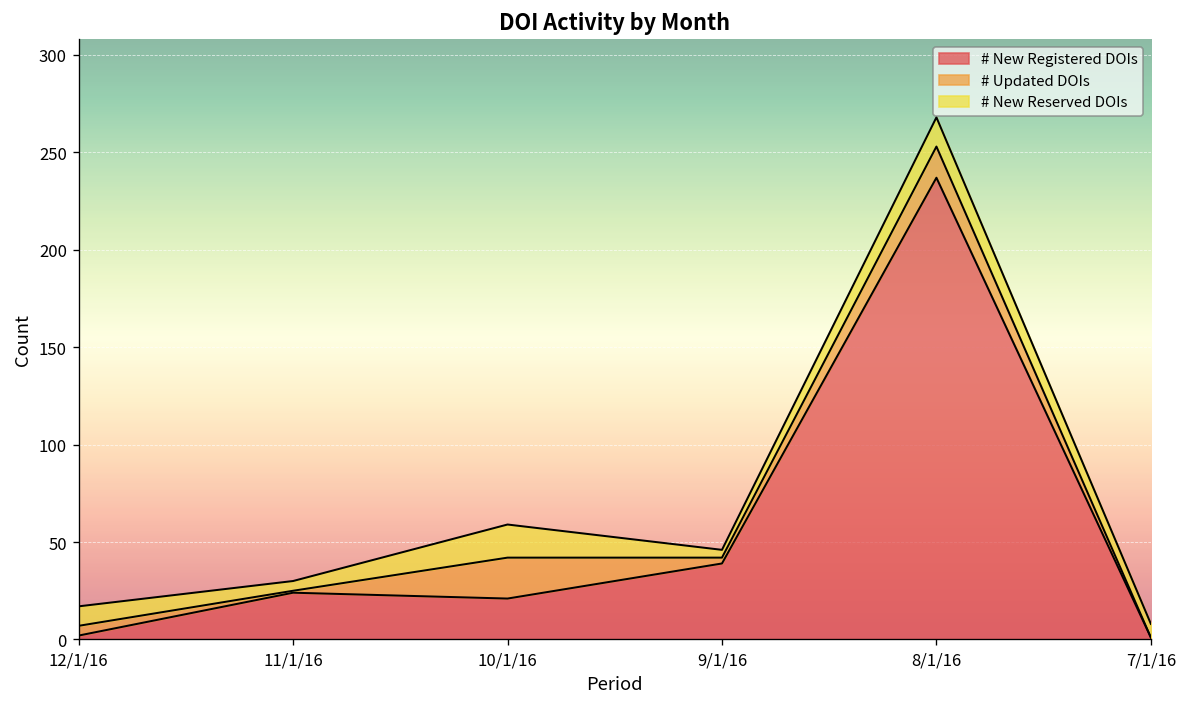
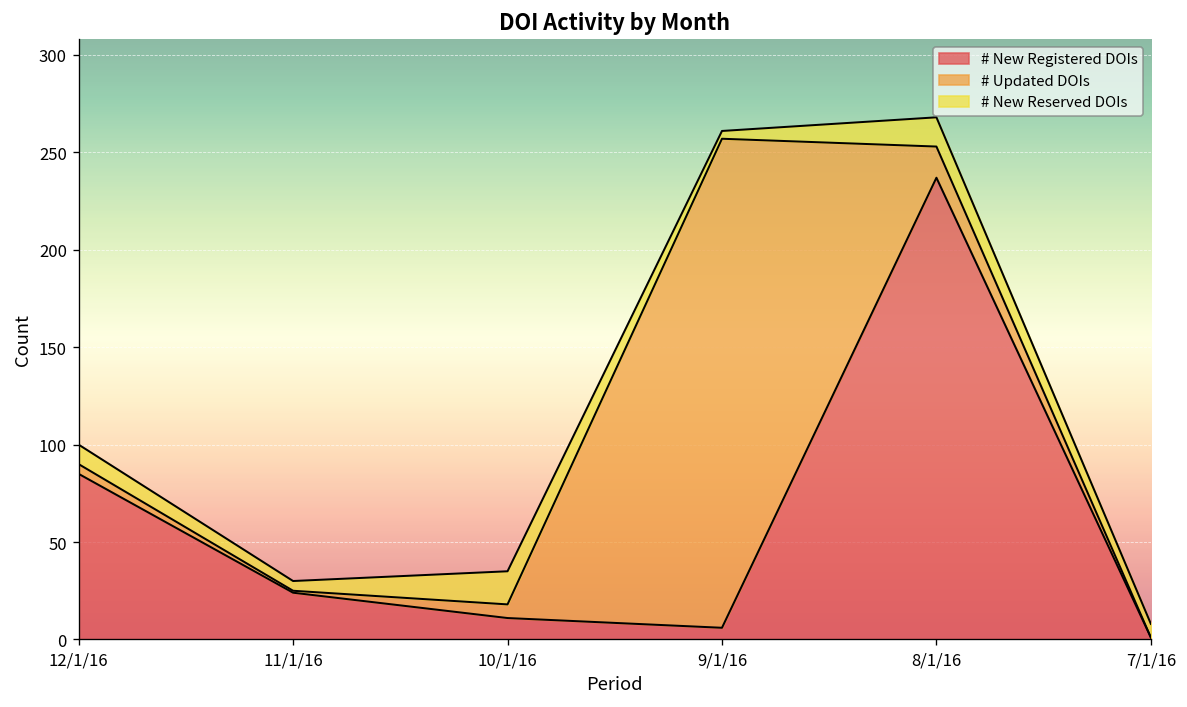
# New Registered DOIs, 12/1/16: 2 -> 85
# New Registered DOIs, 10/1/16: 21 -> 11
# Updated DOIs, 10/1/16: 21 -> 7
# New Registered DOIs, 9/1/16: 39 -> 6
# Updated DOIs, 9/1/16: 3 -> 251
